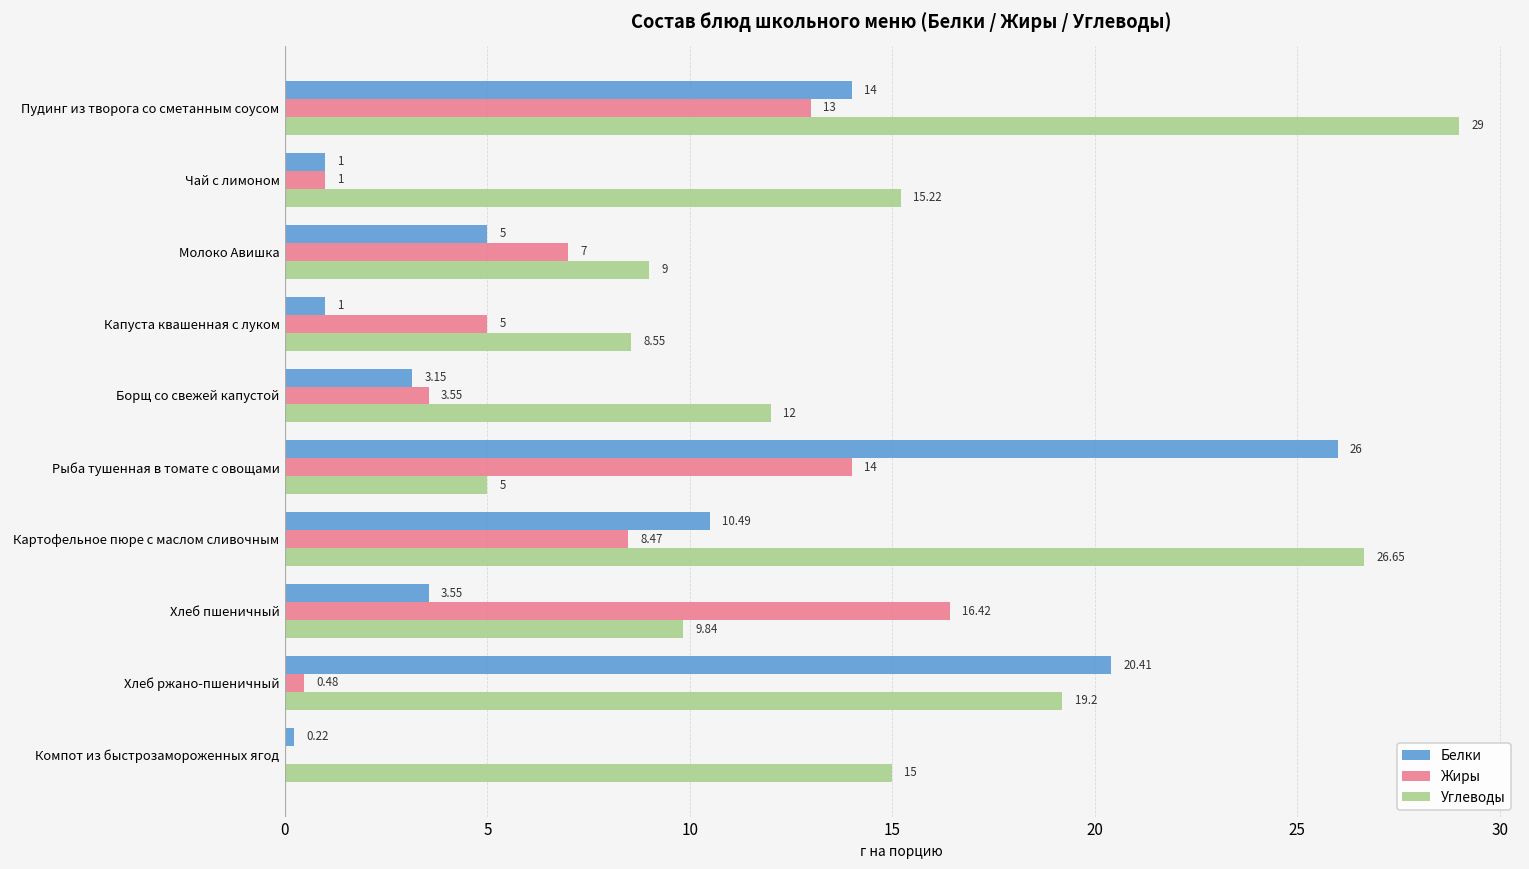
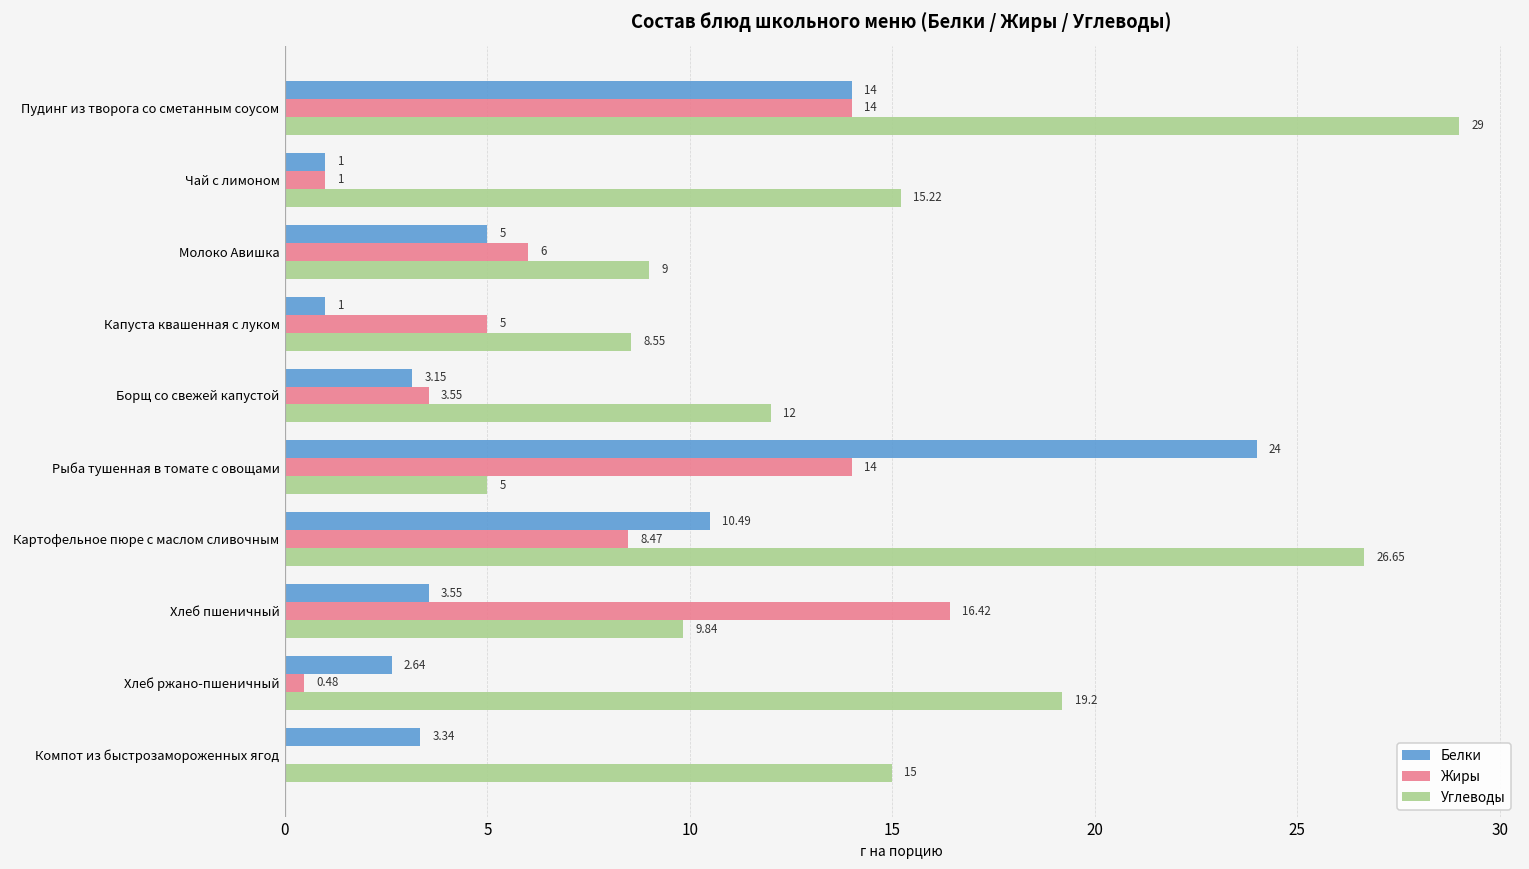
Жиры, Пудинг из творога со сметанным соусом: 13 -> 14
Жиры, Молоко Авишка: 7 -> 6
Белки, Рыба тушенная в томате с овощами: 26 -> 24
Белки, Хлеб ржано-пшеничный: 20.41 -> 2.64
Белки, Компот из быстрозамороженных ягод: 0.22 -> 3.34
